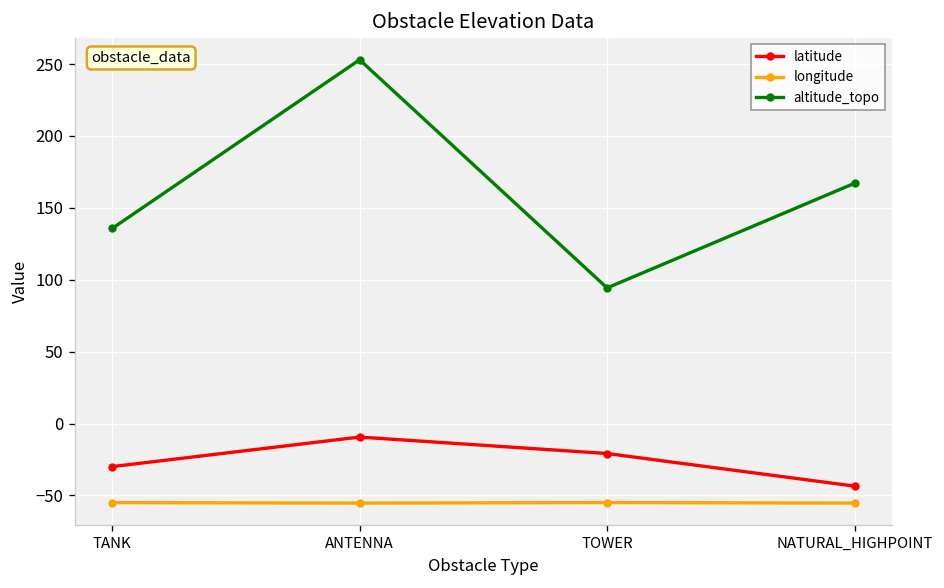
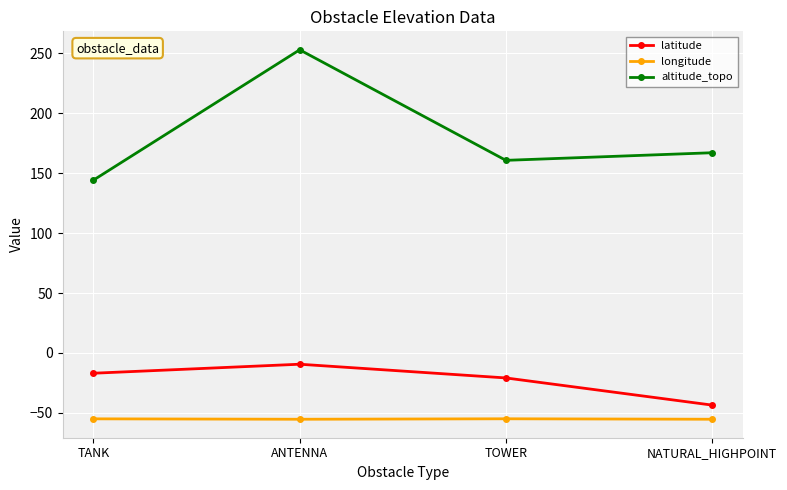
latitude, TANK: -30 -> -17
altitude_topo, TANK: 136 -> 144
altitude_topo, TOWER: 94 -> 161
